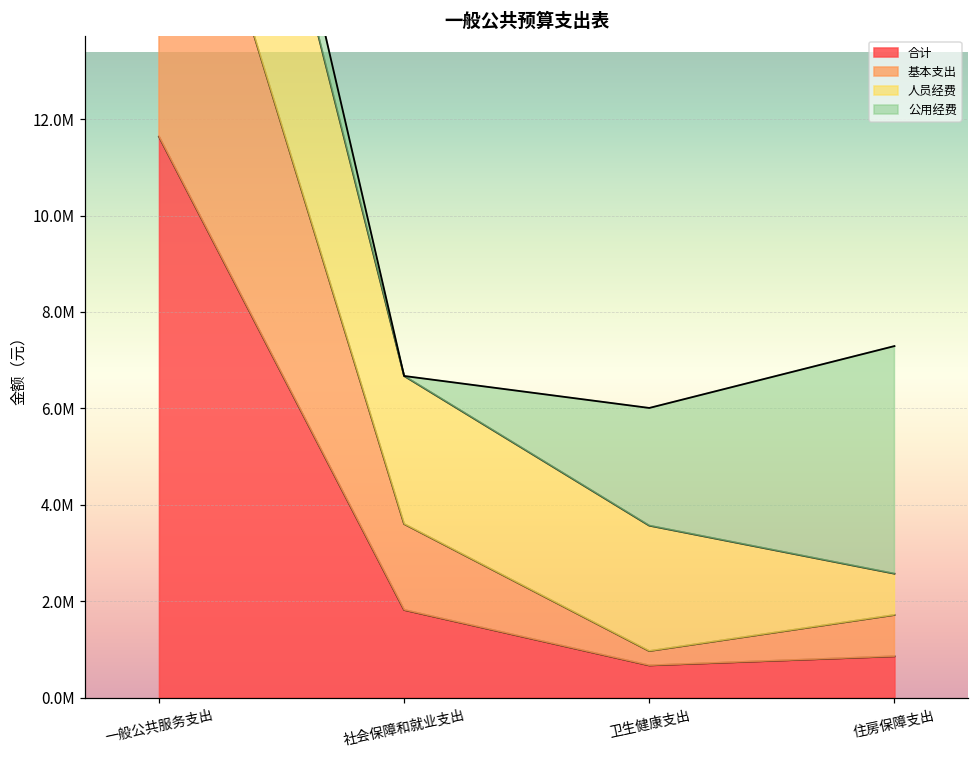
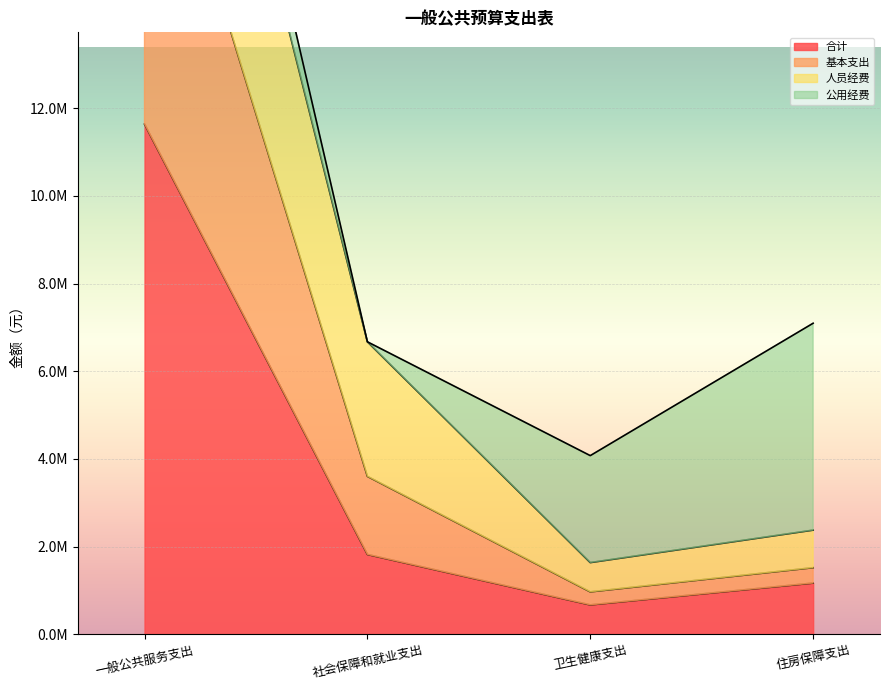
人员经费, 卫生健康支出: 2600000 -> 700000
合计, 住房保障支出: 900000 -> 1200000
基本支出, 住房保障支出: 900000 -> 400000
